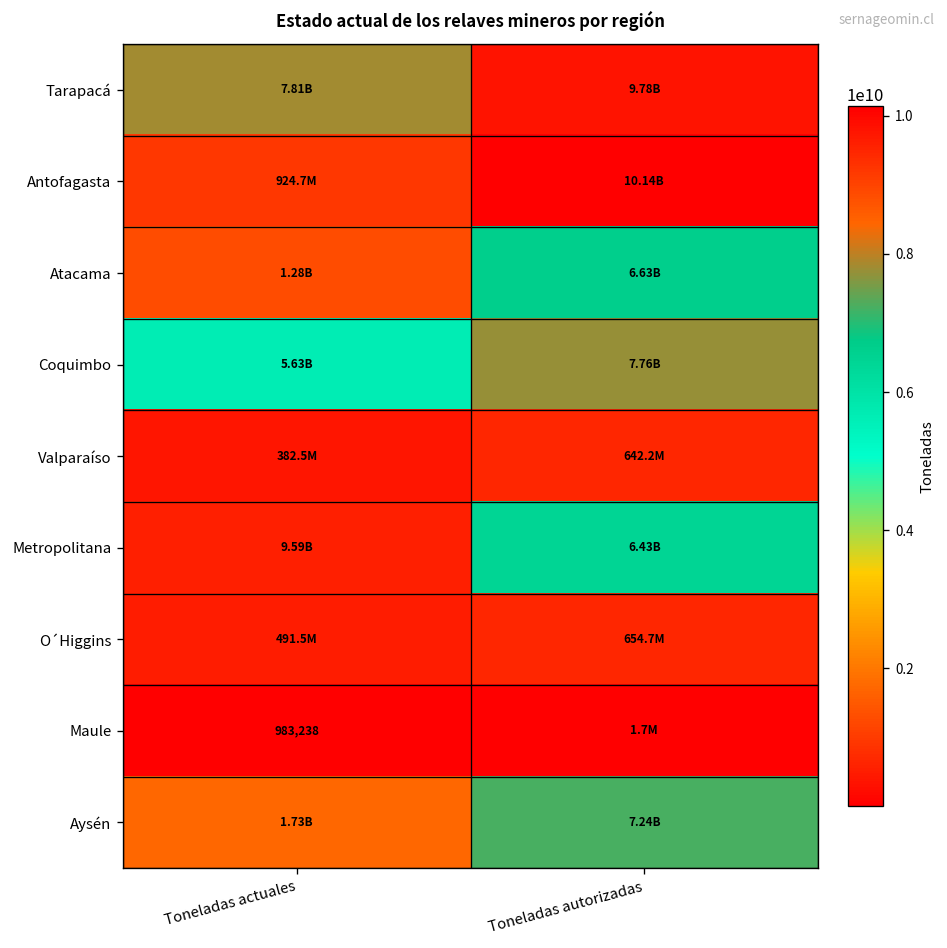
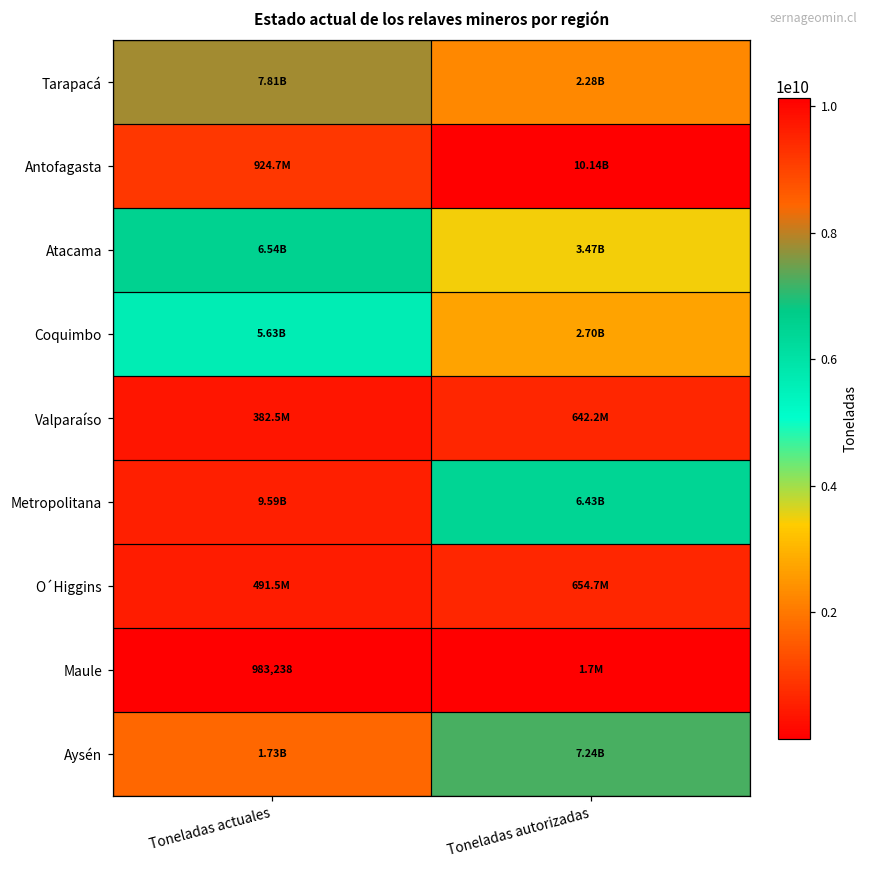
Tarapacá, Toneladas autorizadas: 9.78B -> 2.28B
Atacama, Toneladas actuales: 1.28B -> 6.54B
Atacama, Toneladas autorizadas: 6.63B -> 3.47B
Coquimbo, Toneladas autorizadas: 7.76B -> 2.70B
